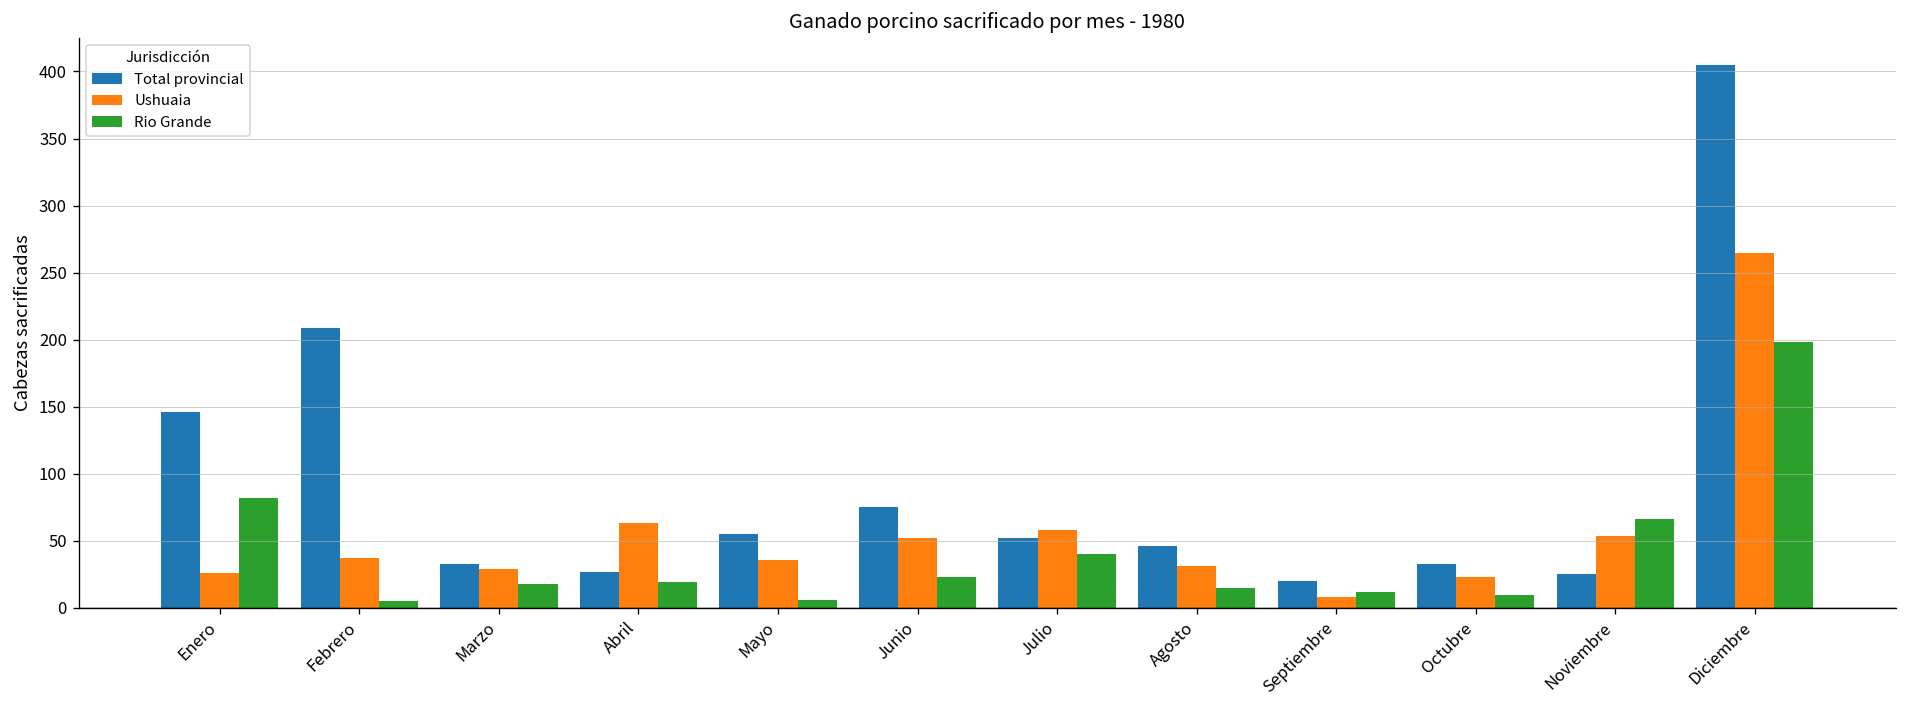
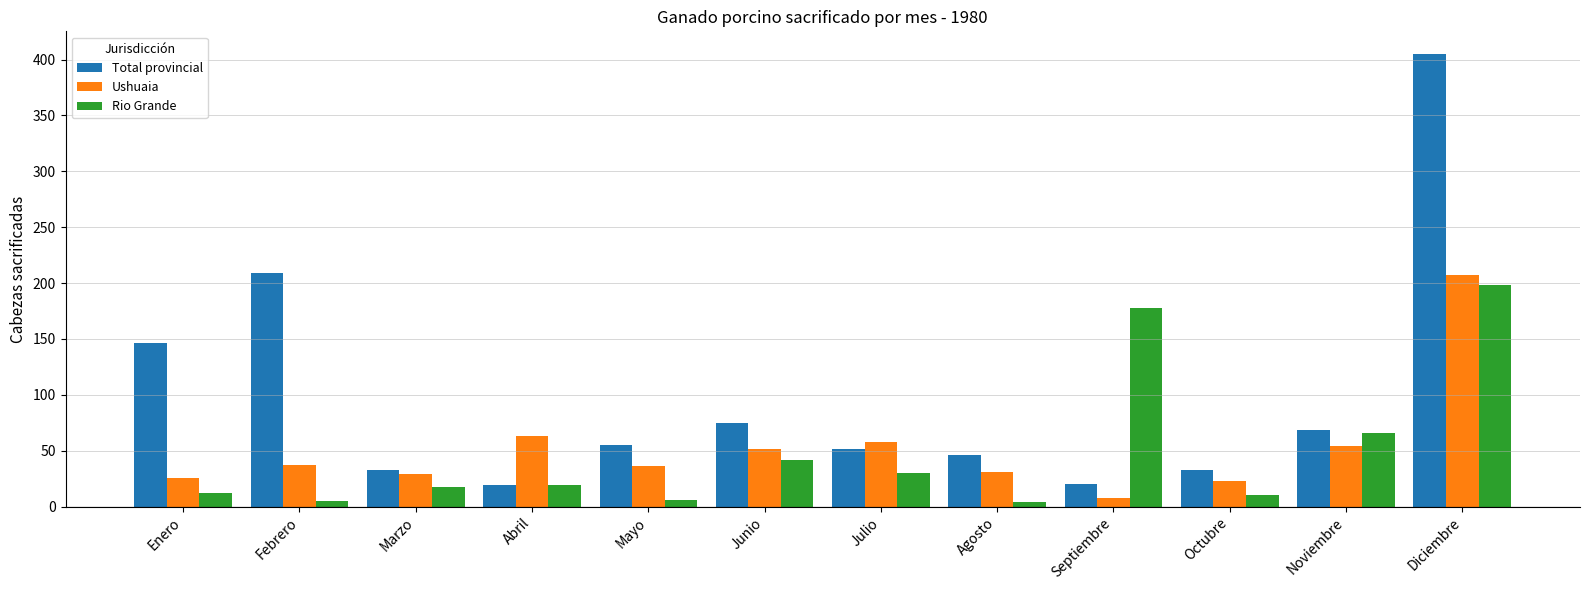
Rio Grande, Enero: 82 -> 12
Total provincial, Abril: 27 -> 19
Rio Grande, Junio: 23 -> 42
Rio Grande, Julio: 40 -> 30
Rio Grande, Agosto: 15 -> 4
Rio Grande, Septiembre: 12 -> 178
Total provincial, Noviembre: 25 -> 69
Ushuaia, Diciembre: 265 -> 207
